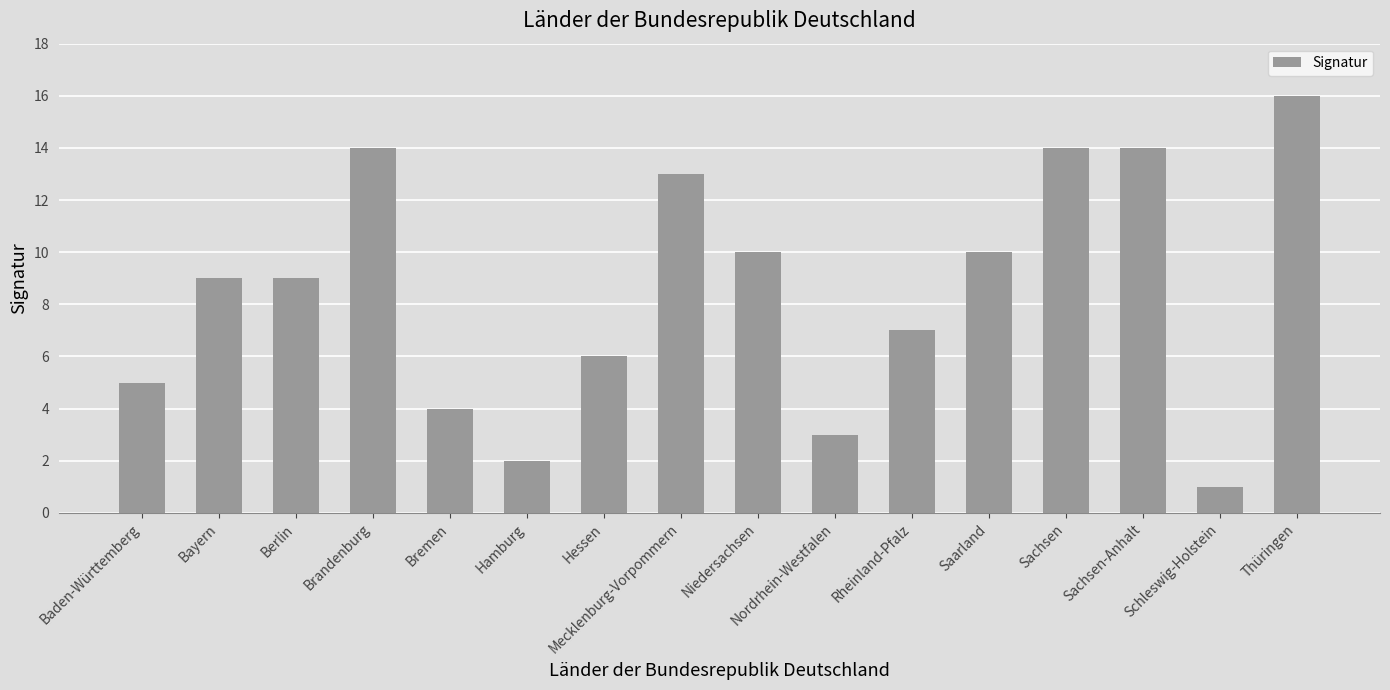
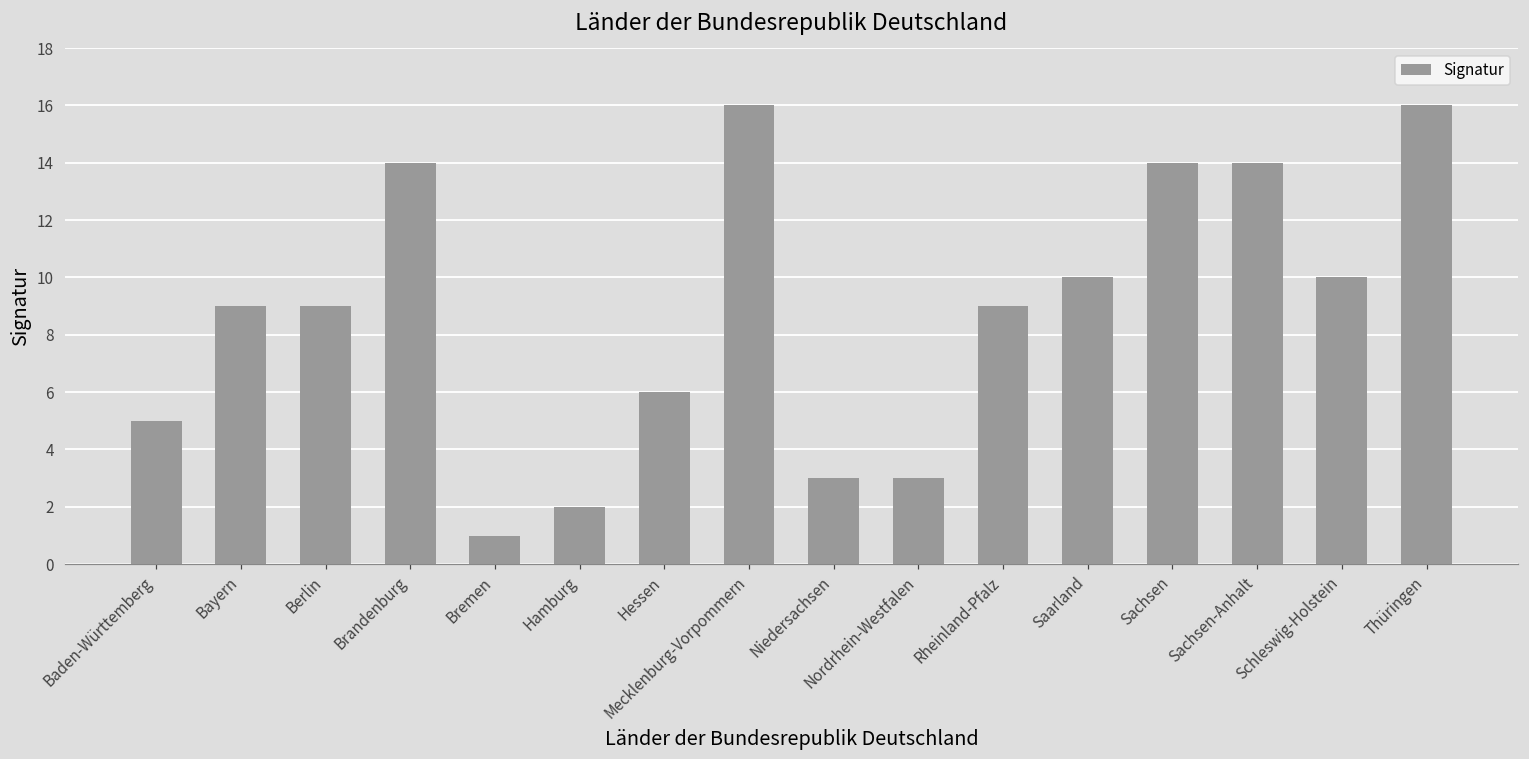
Bremen: 4 -> 1
Mecklenburg-Vorpommern: 13 -> 16
Niedersachsen: 10 -> 3
Rheinland-Pfalz: 7 -> 9
Schleswig-Holstein: 1 -> 10
